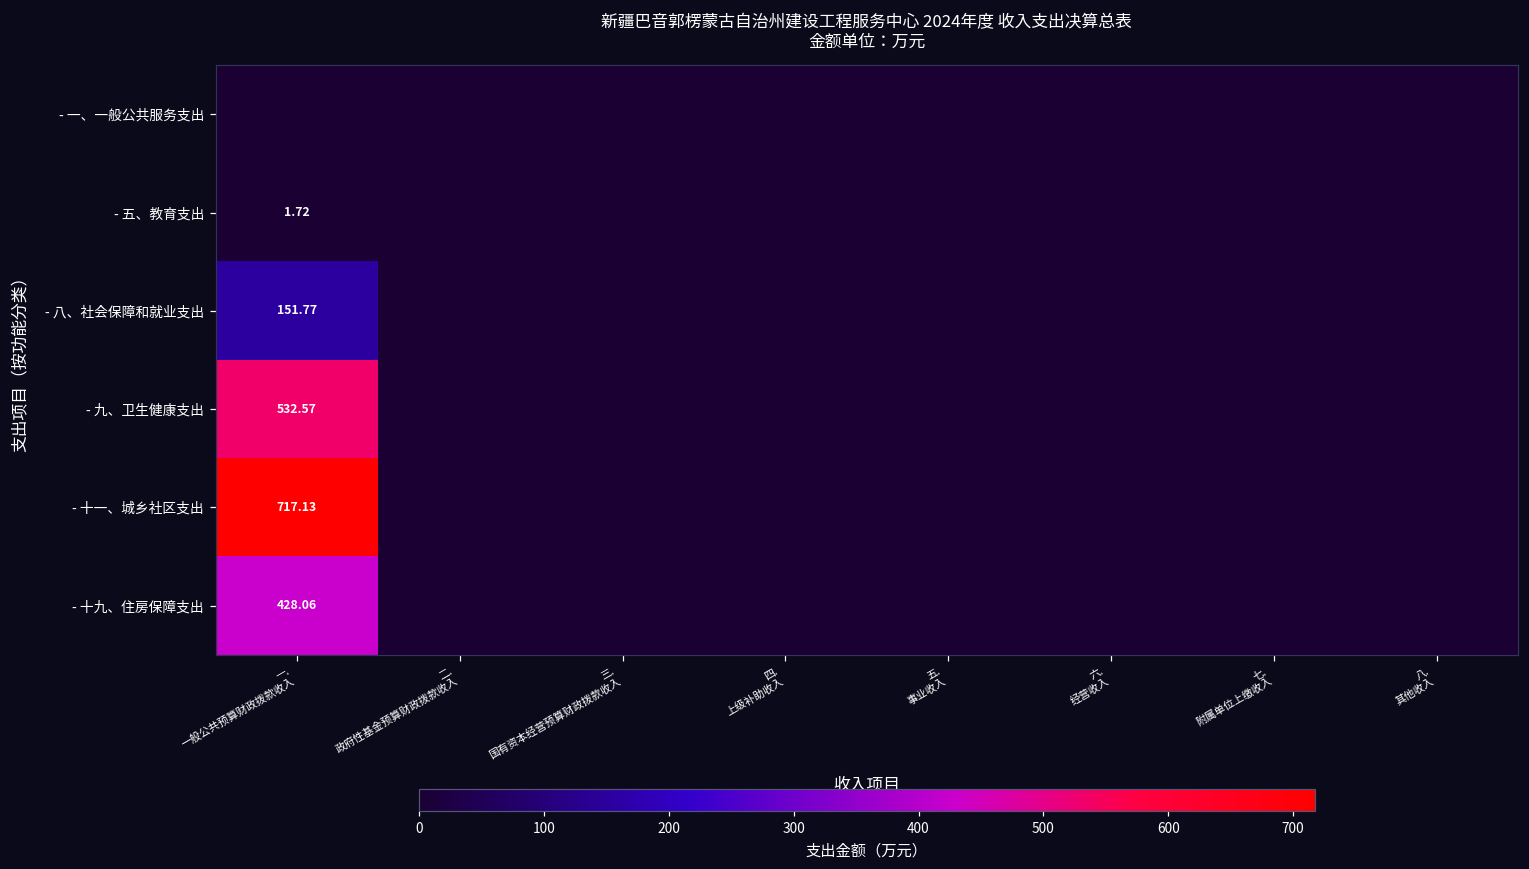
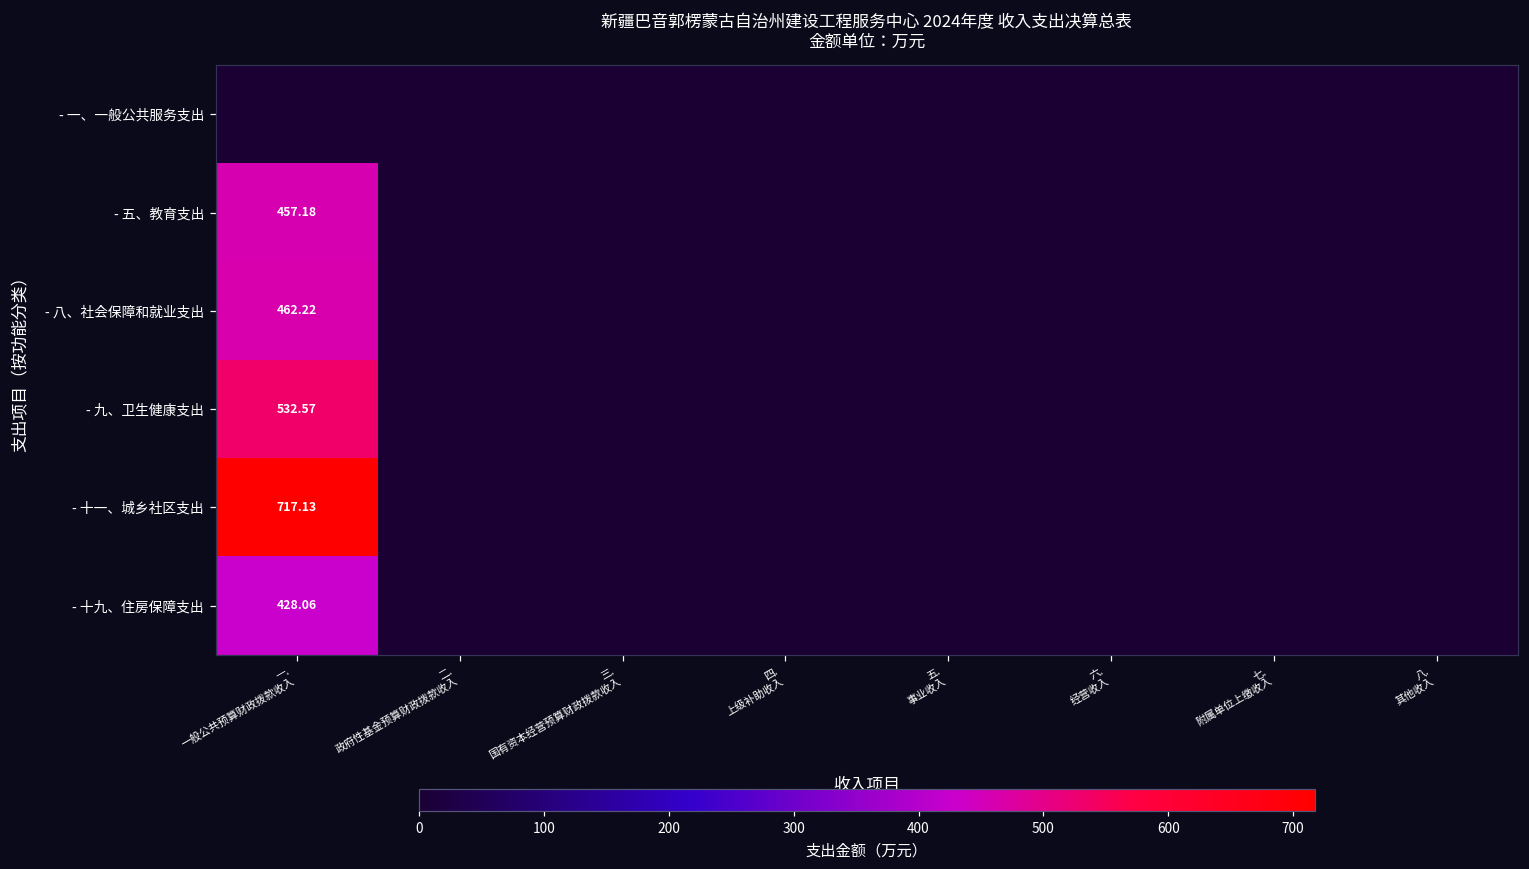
- 五、教育支出, 一. 一般公共预算财政拨款收入: 1.72 -> 457.18
- 八、社会保障和就业支出, 一. 一般公共预算财政拨款收入: 151.77 -> 462.22
